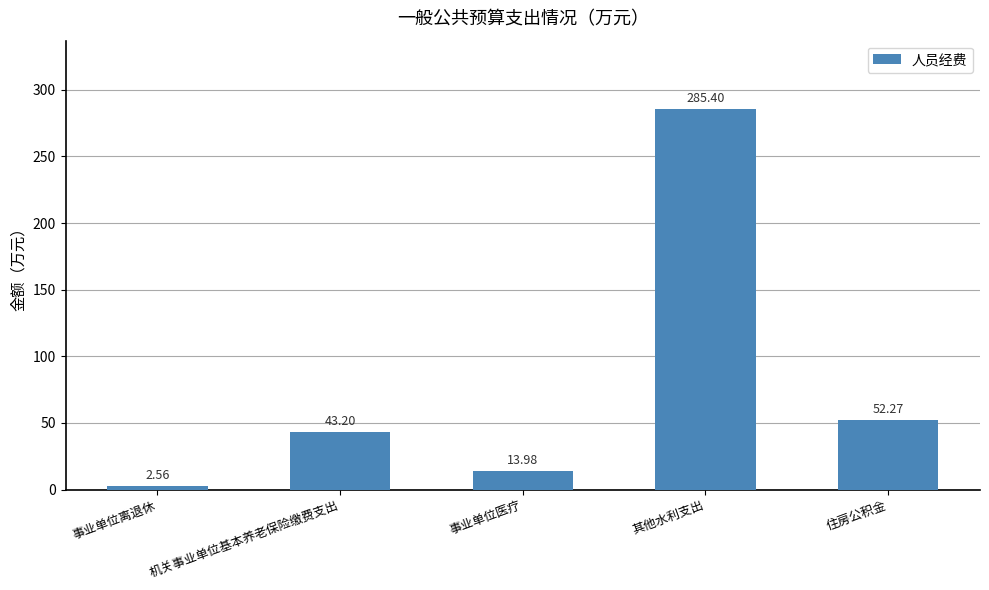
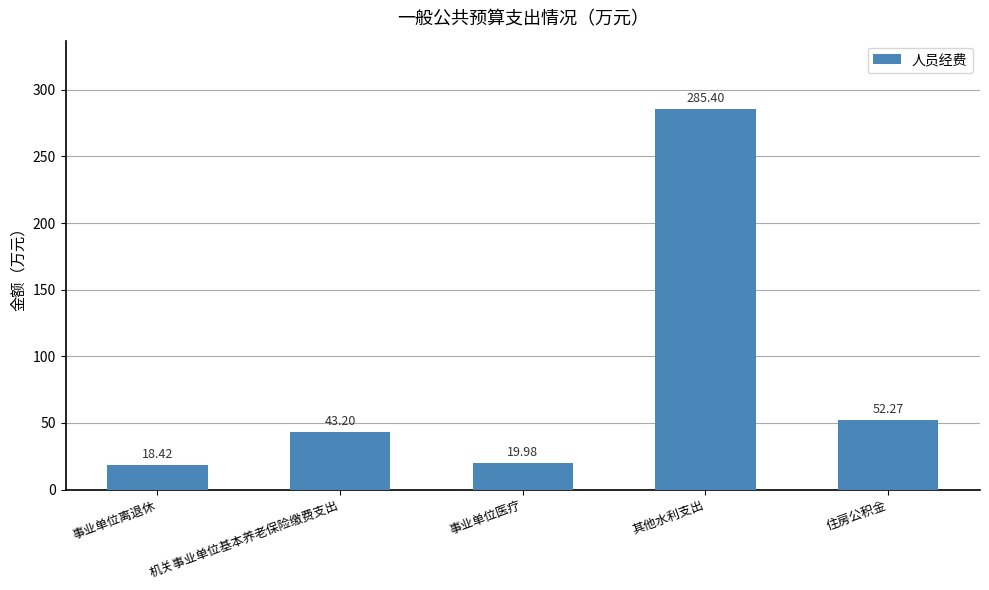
事业单位离退休: 2.56 -> 18.42
事业单位医疗: 13.98 -> 19.98
